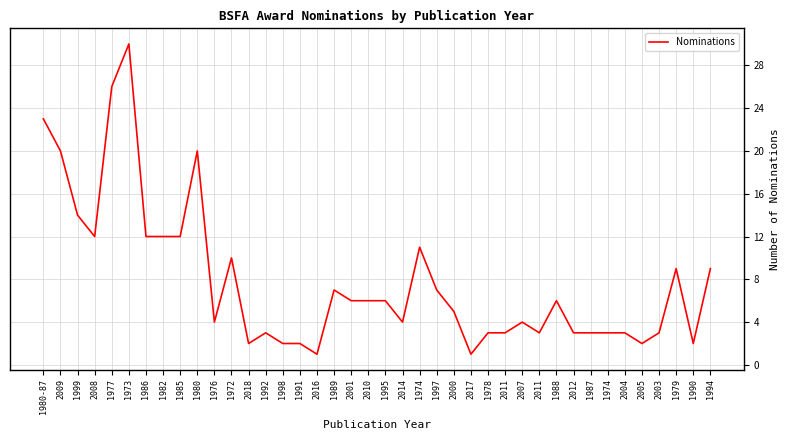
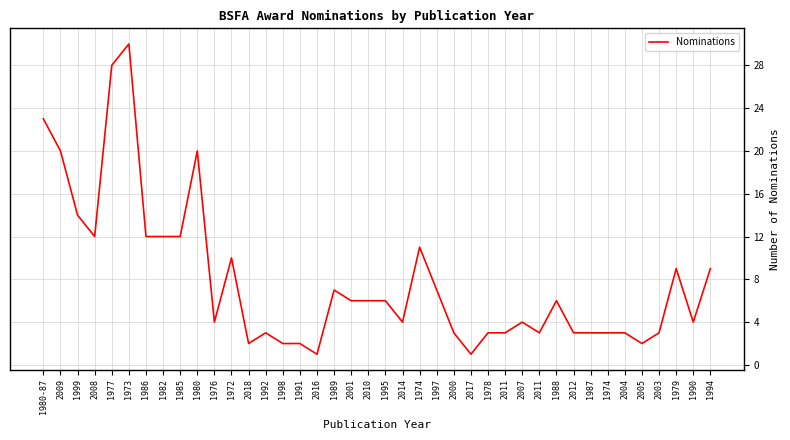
1977: 26 -> 28
2000: 5 -> 3
1990: 2 -> 4
